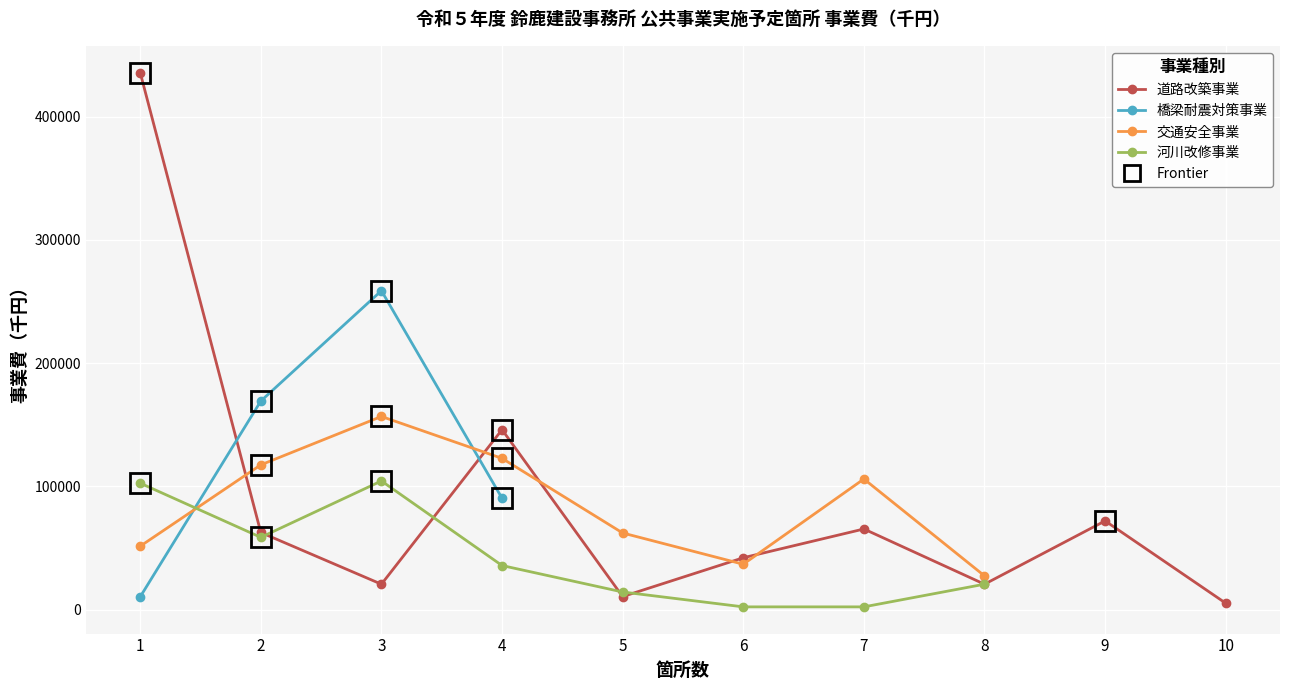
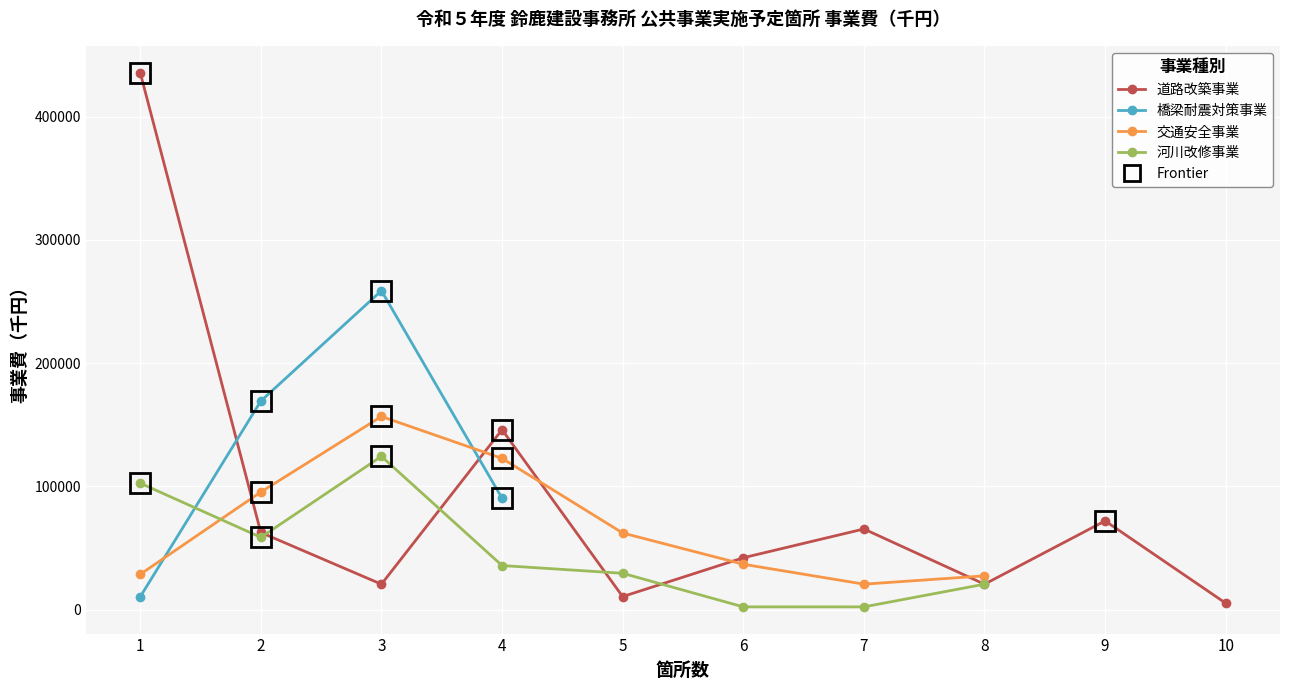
交通安全事業, 1: 51000 -> 29000
交通安全事業, 2: 117000 -> 95000
河川改修事業, 3: 104000 -> 124000
河川改修事業, 5: 14000 -> 29000
交通安全事業, 7: 106000 -> 21000
